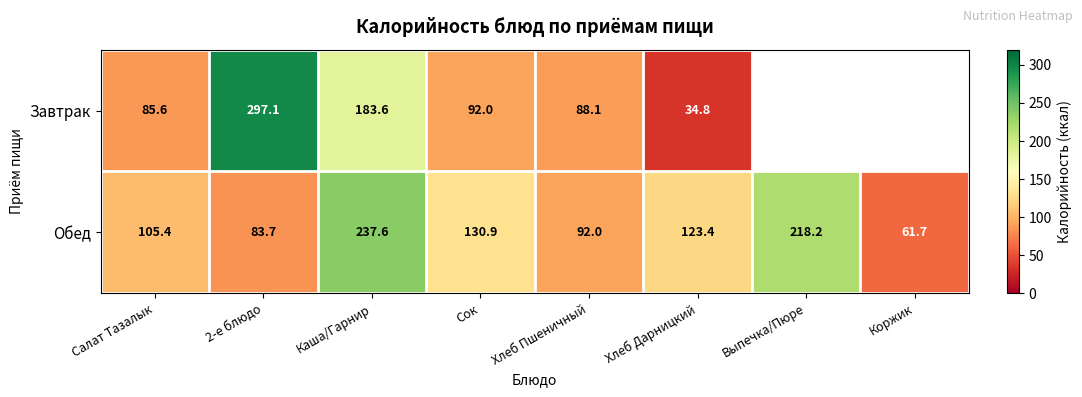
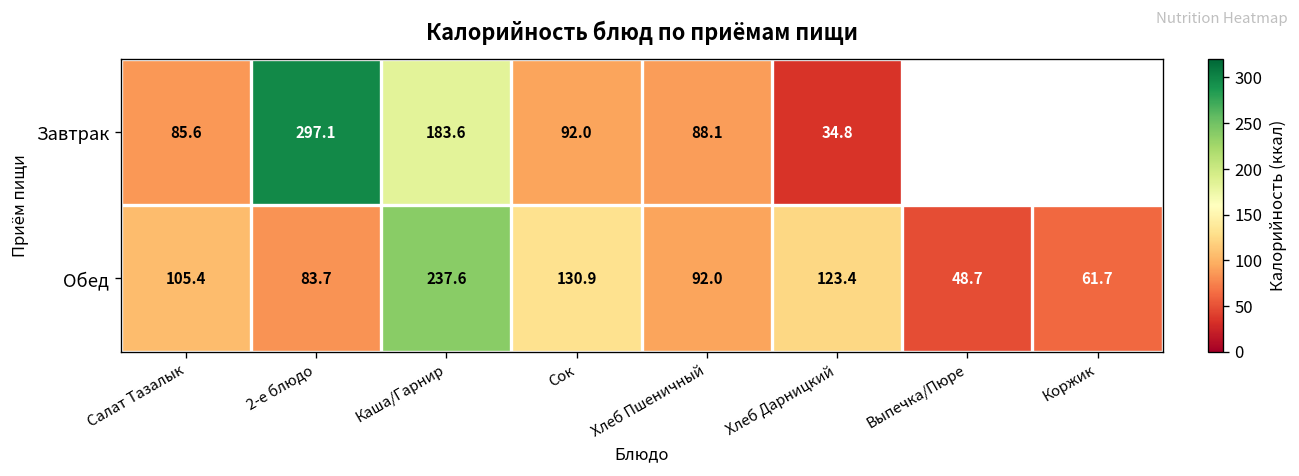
Обед, Выпечка/Пюре: 218.2 -> 48.7
